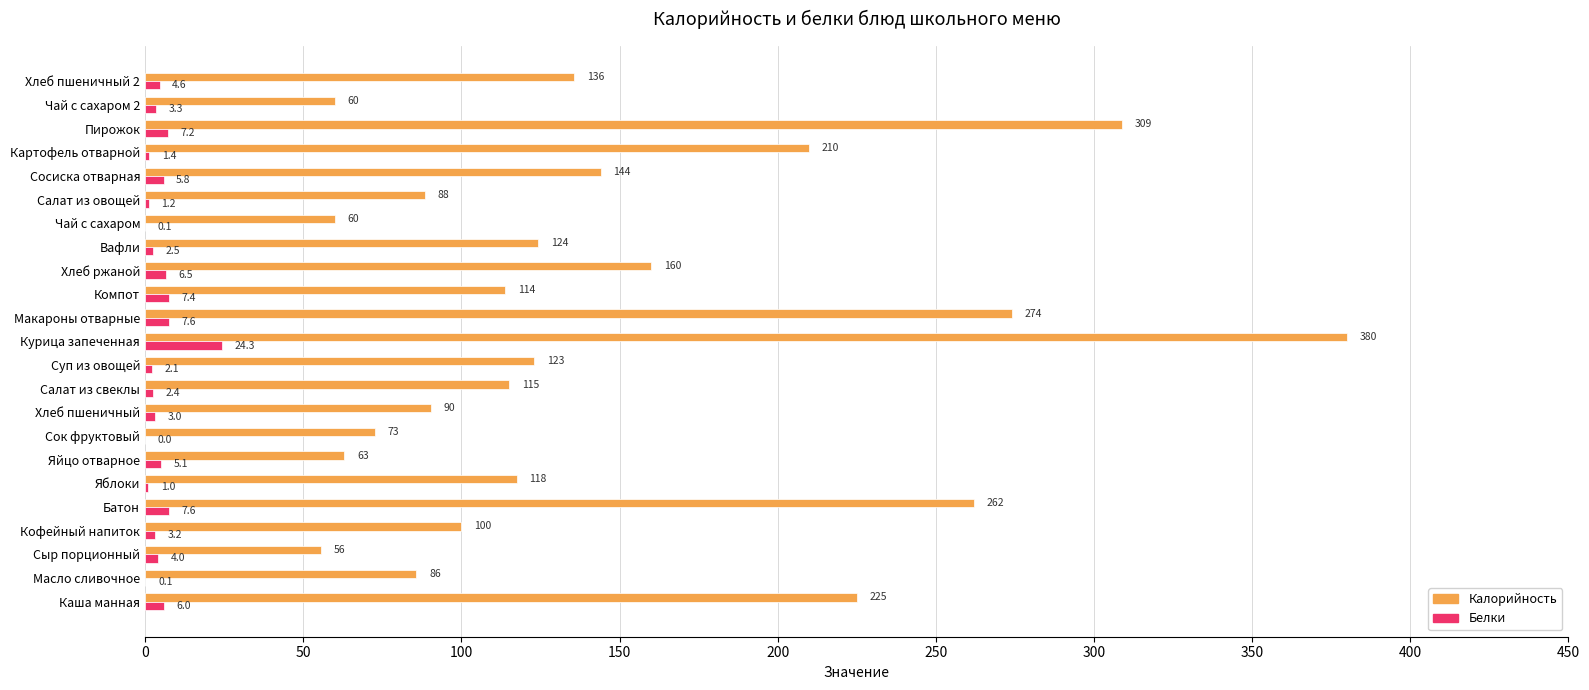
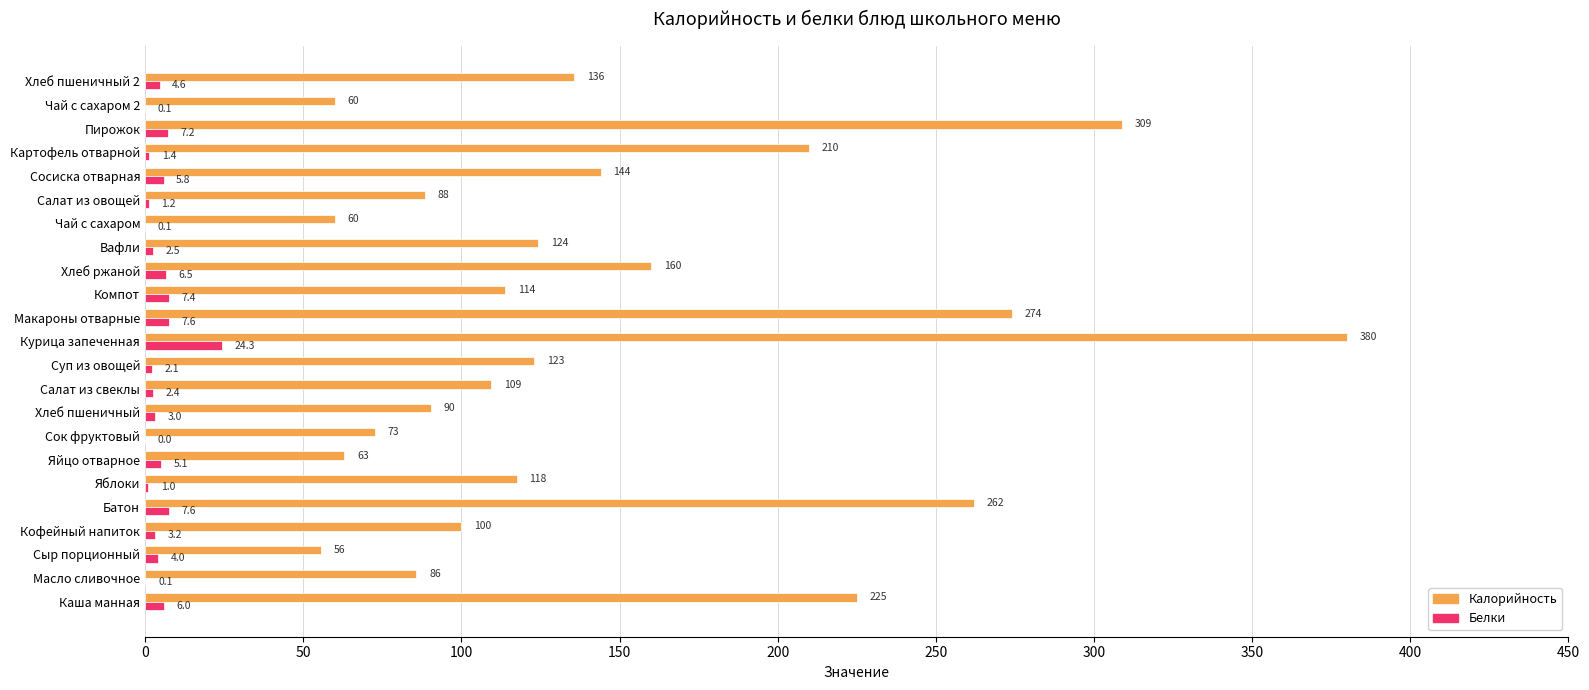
Белки, Чай с сахаром 2: 3.3 -> 0.1
Калорийность, Салат из свеклы: 115 -> 109
